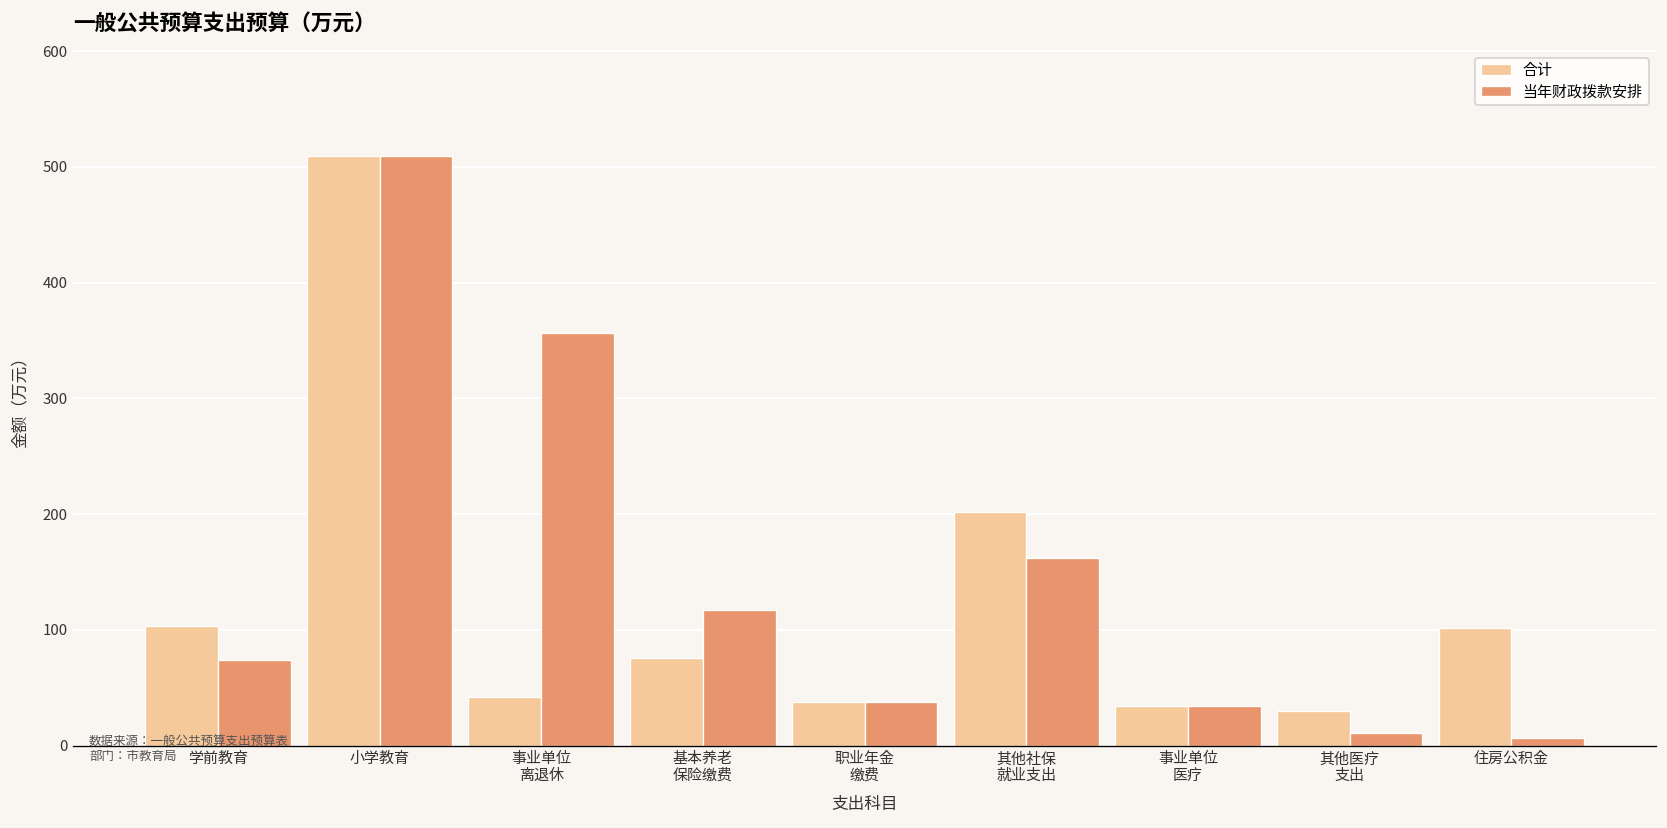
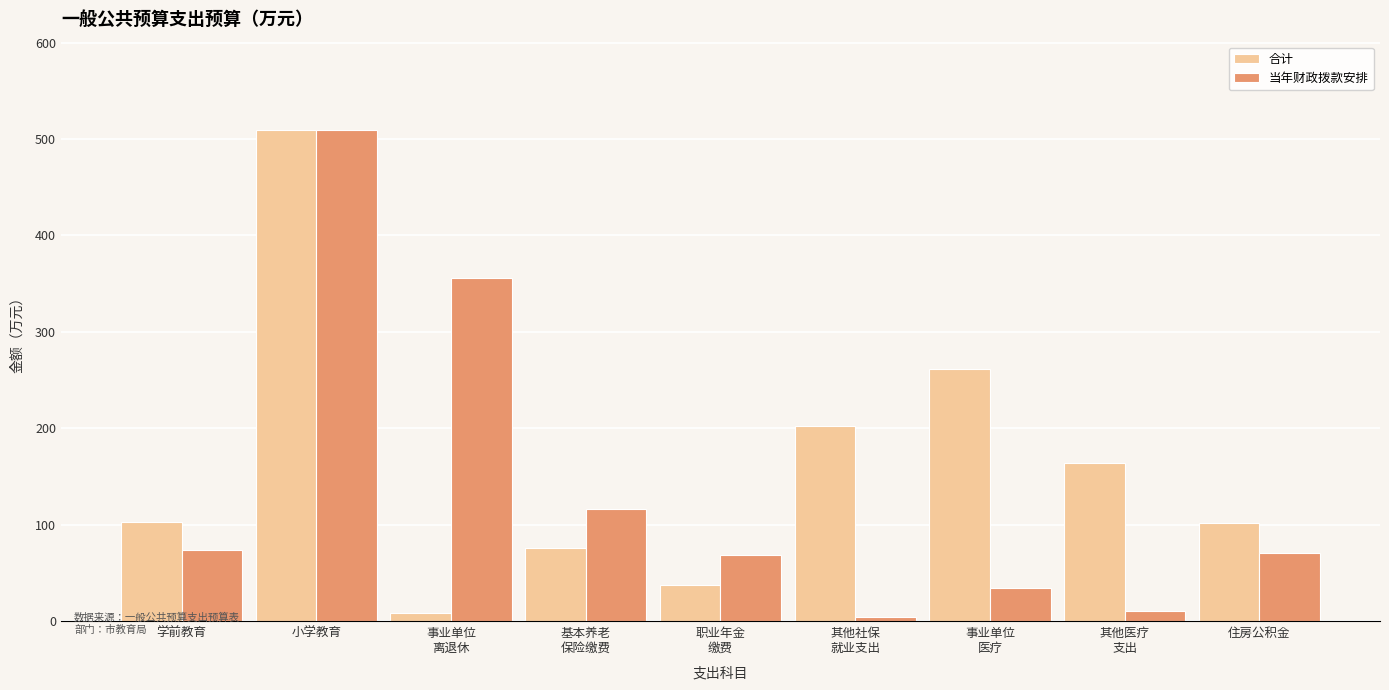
合计, 事业单位 离退休: 40 -> 10
当年财政拨款安排, 职业年金 缴费: 40 -> 70
当年财政拨款安排, 其他社保 就业支出: 160 -> 0
合计, 事业单位 医疗: 30 -> 260
合计, 其他医疗 支出: 30 -> 160
当年财政拨款安排, 住房公积金: 10 -> 70
